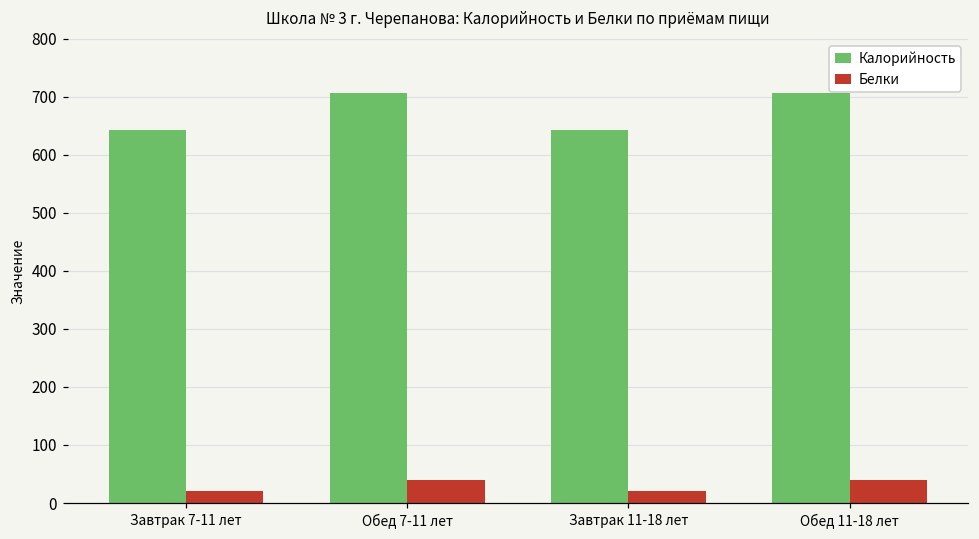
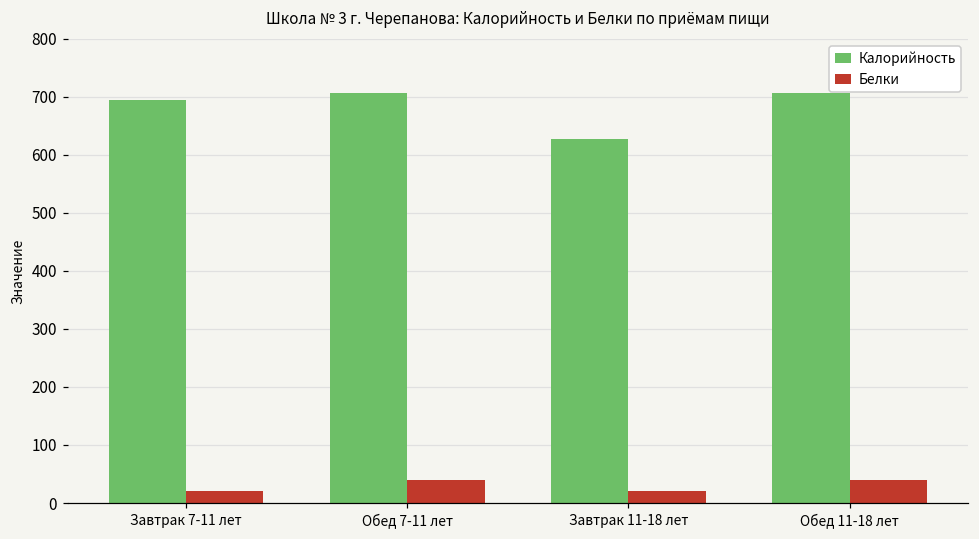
Калорийность, Завтрак 7-11 лет: 640 -> 700
Калорийность, Завтрак 11-18 лет: 640 -> 630
